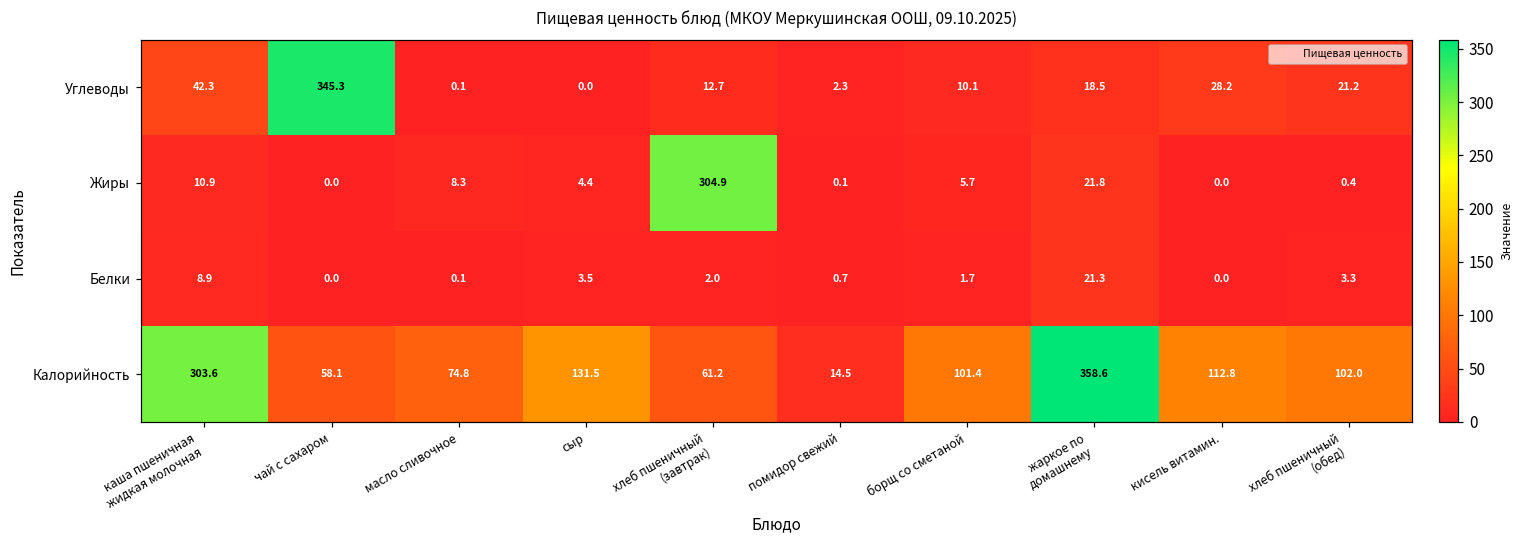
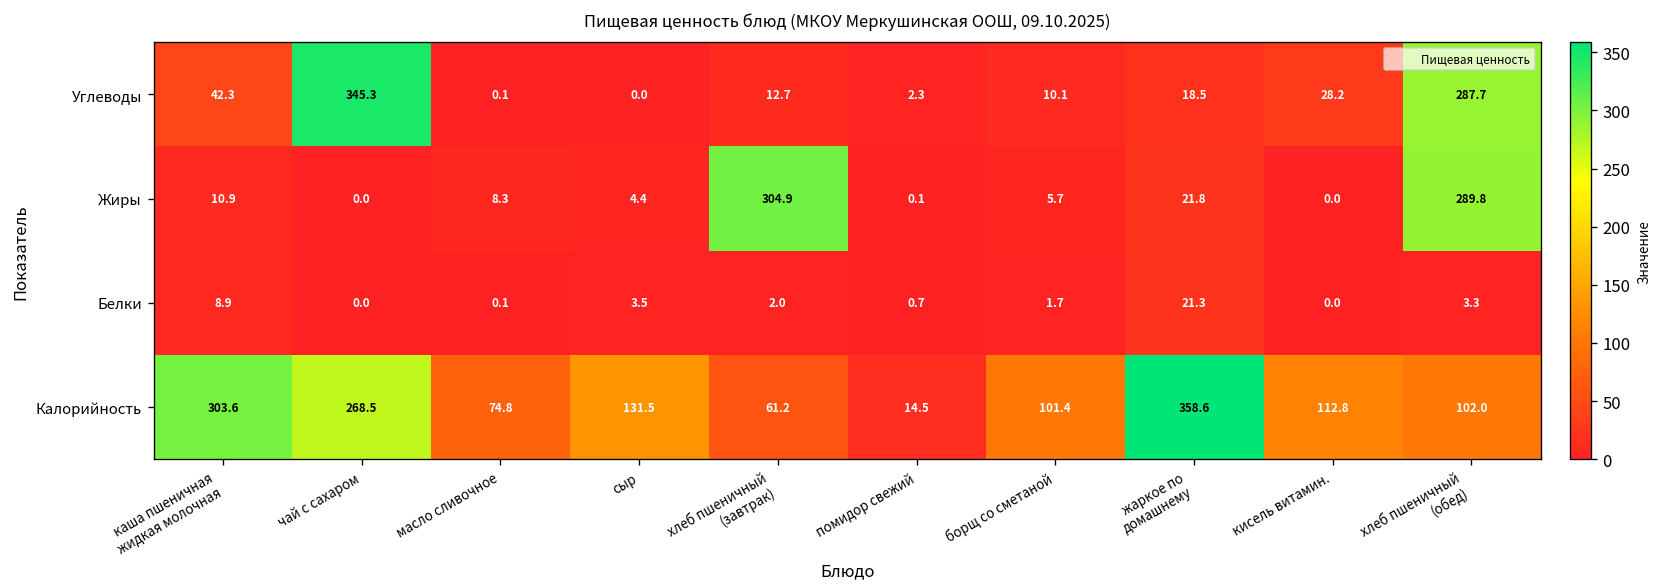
Углеводы, хлеб пшеничный (обед): 21.2 -> 287.7
Жиры, хлеб пшеничный (обед): 0.4 -> 289.8
Калорийность, чай с сахаром: 58.1 -> 268.5
